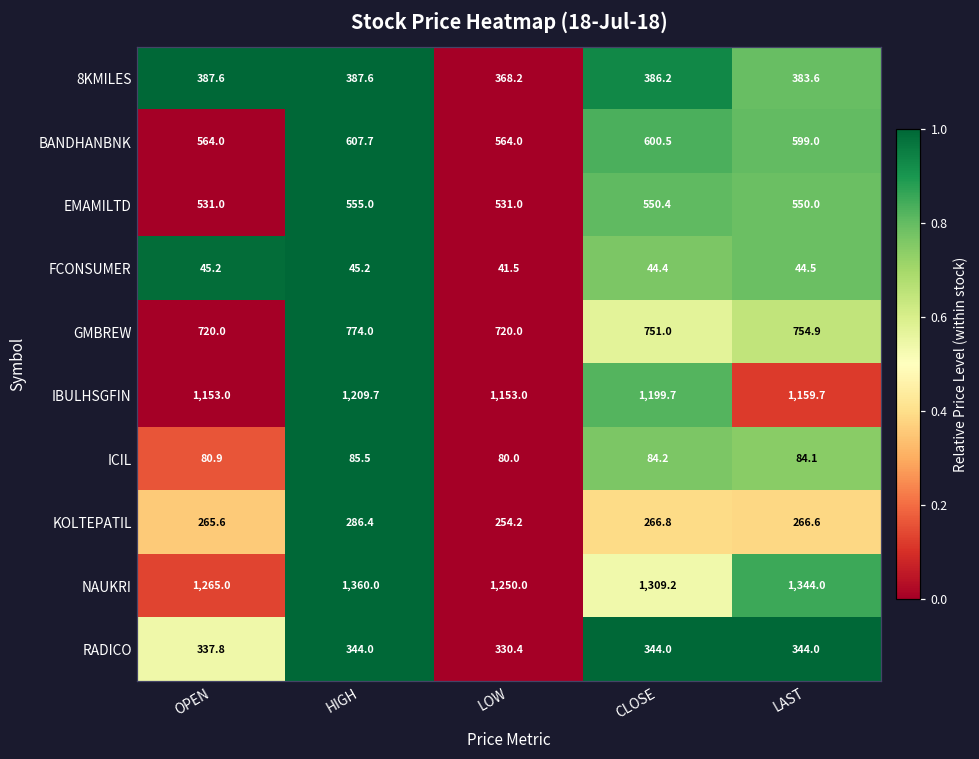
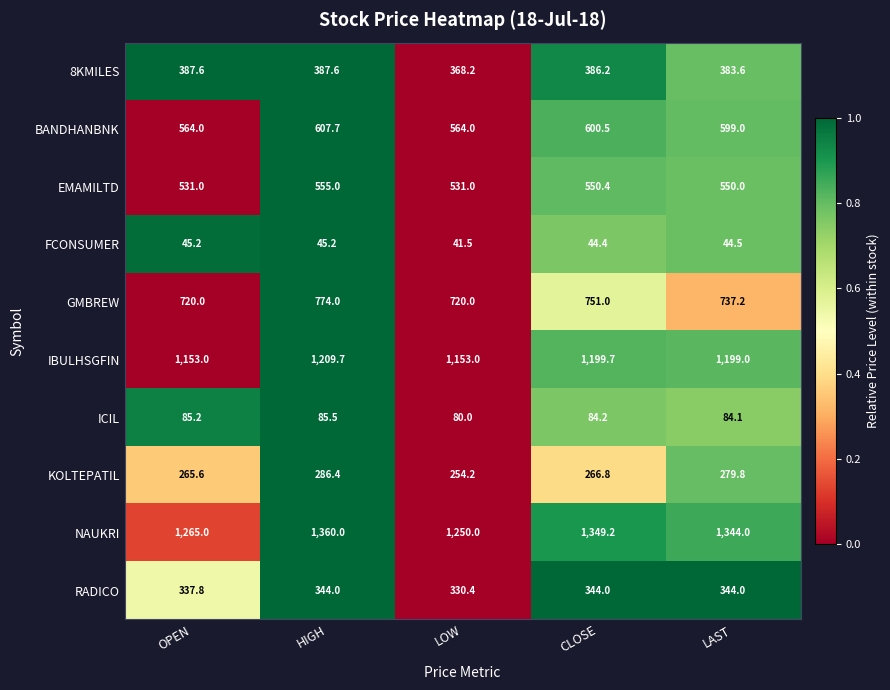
GMBREW, LAST: 754.9 -> 737.2
IBULHSGFIN, LAST: 1,159.7 -> 1,199.0
ICIL, OPEN: 80.9 -> 85.2
KOLTEPATIL, LAST: 266.6 -> 279.8
NAUKRI, CLOSE: 1,309.2 -> 1,349.2
